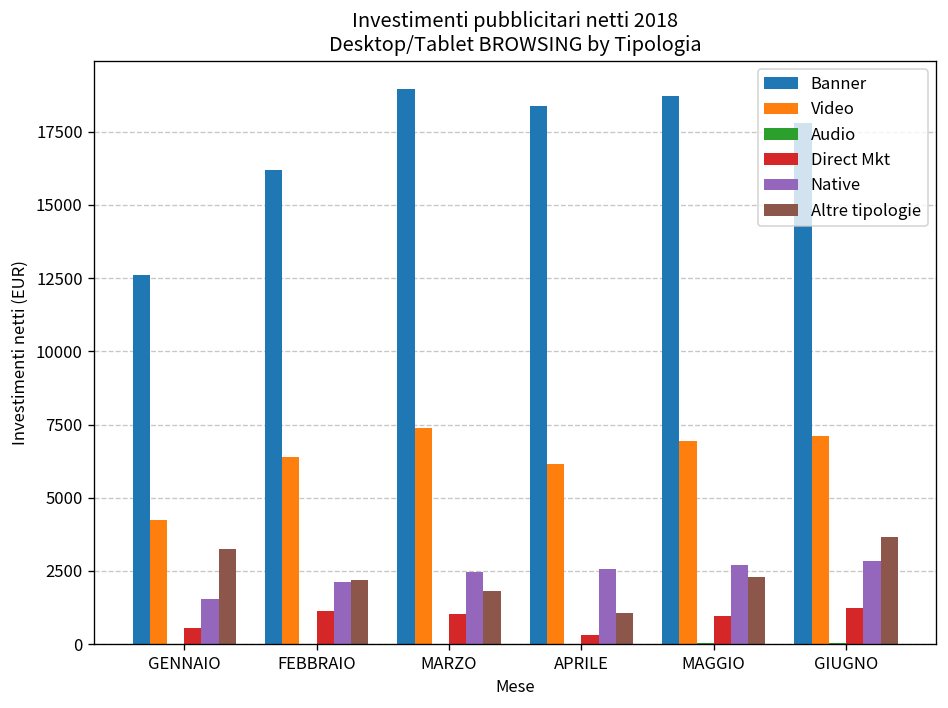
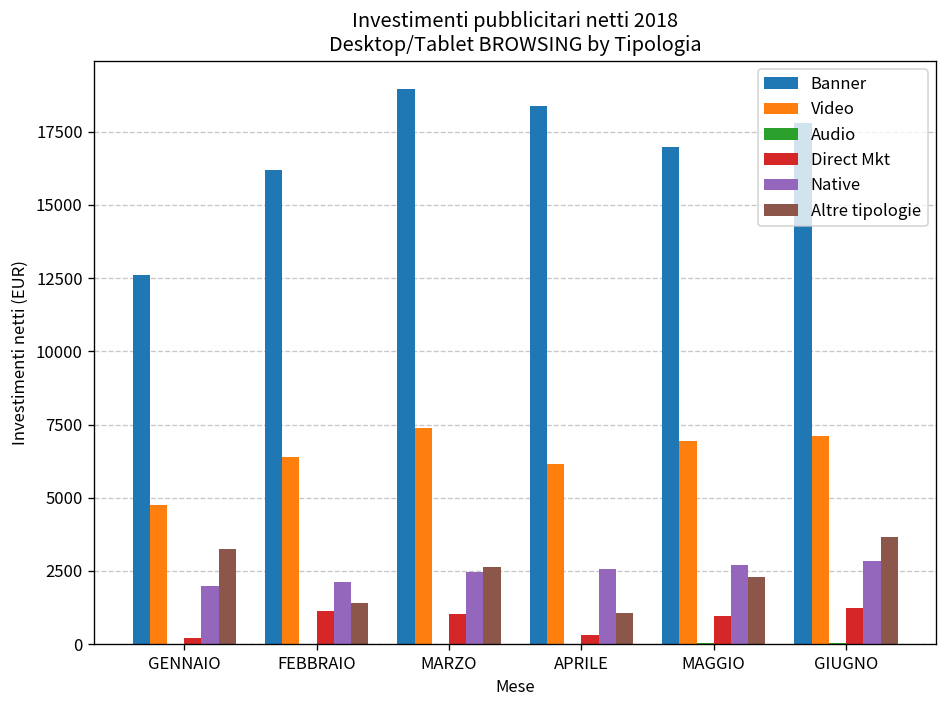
Video, GENNAIO: 4300 -> 4700
Direct Mkt, GENNAIO: 600 -> 200
Native, GENNAIO: 1500 -> 2000
Altre tipologie, FEBBRAIO: 2200 -> 1400
Altre tipologie, MARZO: 1800 -> 2600
Banner, MAGGIO: 18700 -> 17000
